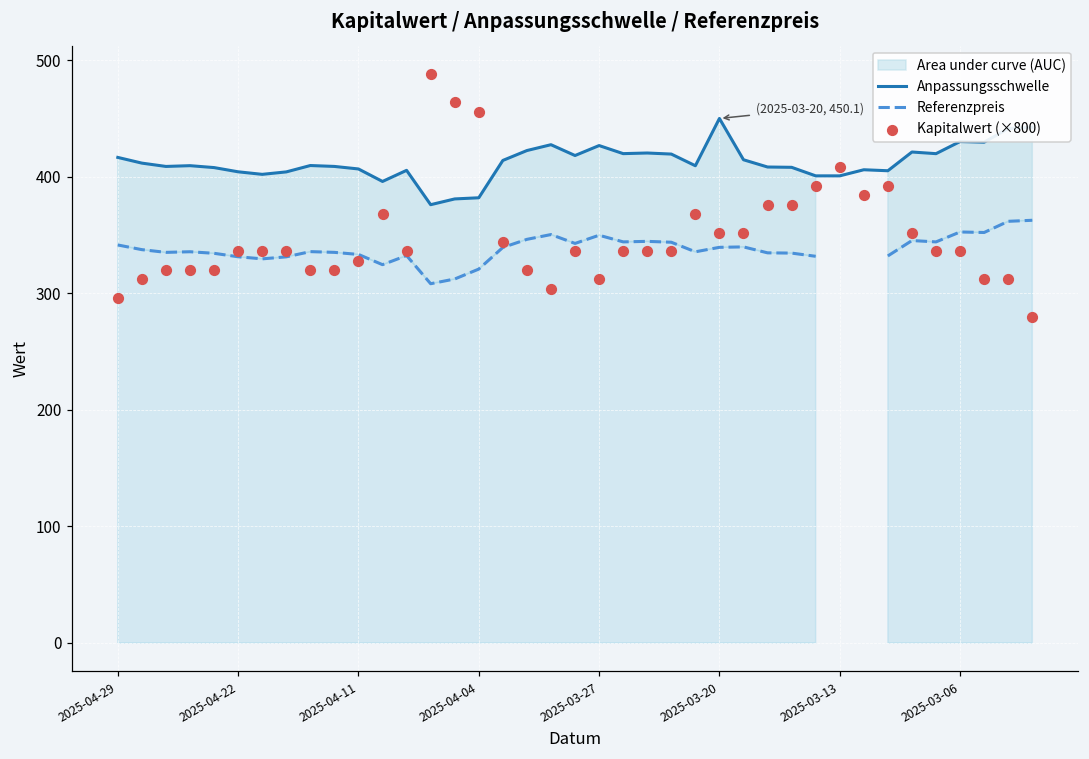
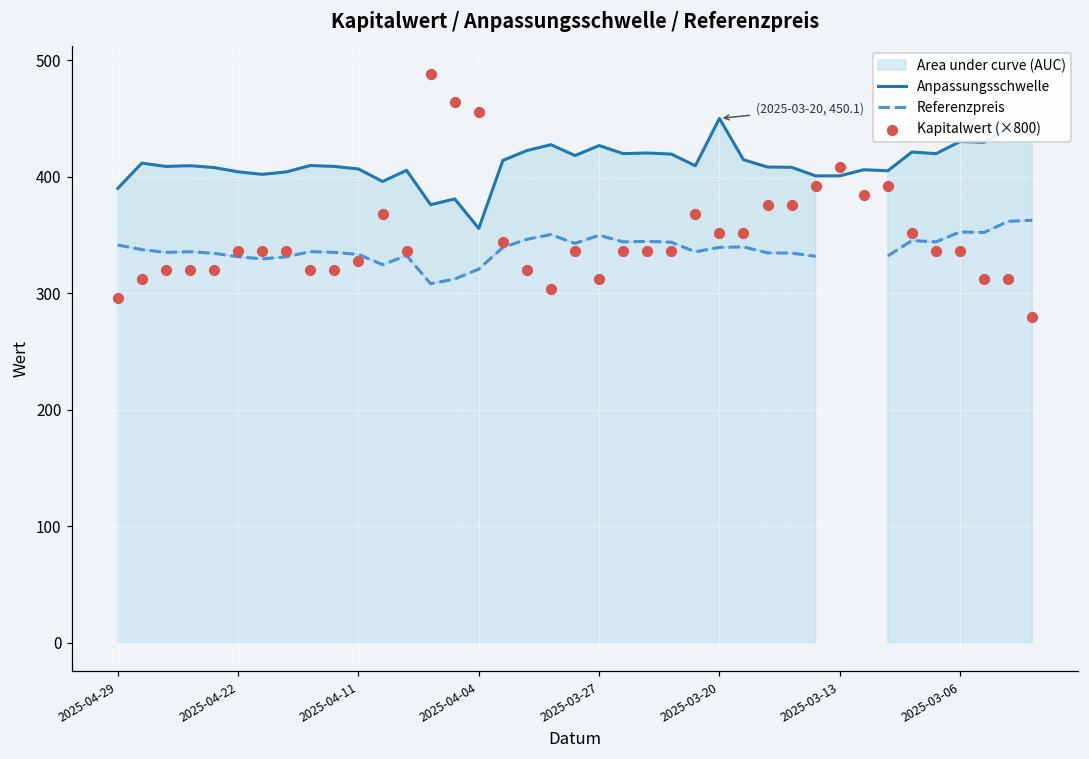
Anpassungsschwelle, 2025-04-29: 417 -> 390
Anpassungsschwelle, 2025-04-04: 382 -> 356
